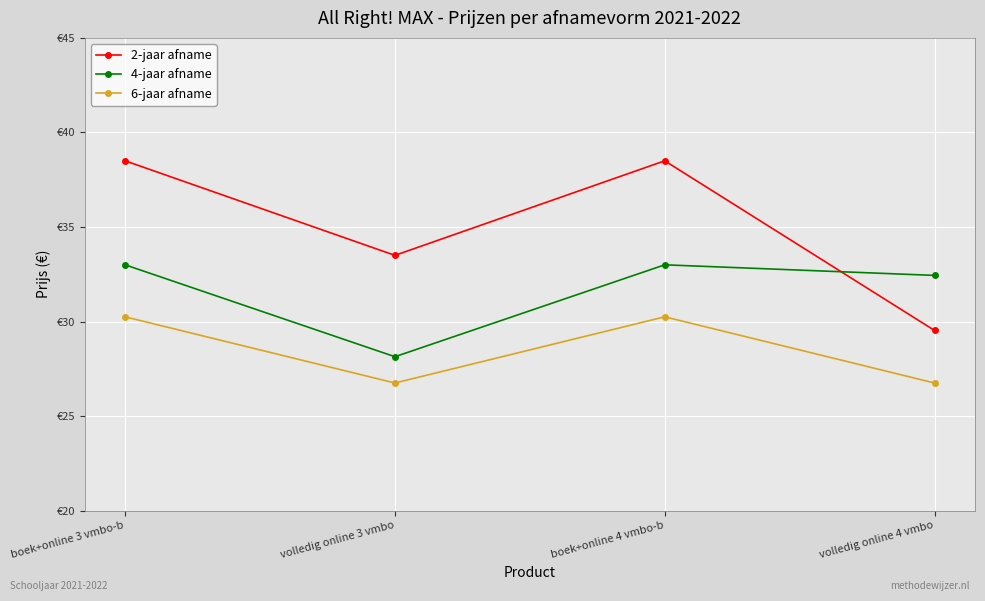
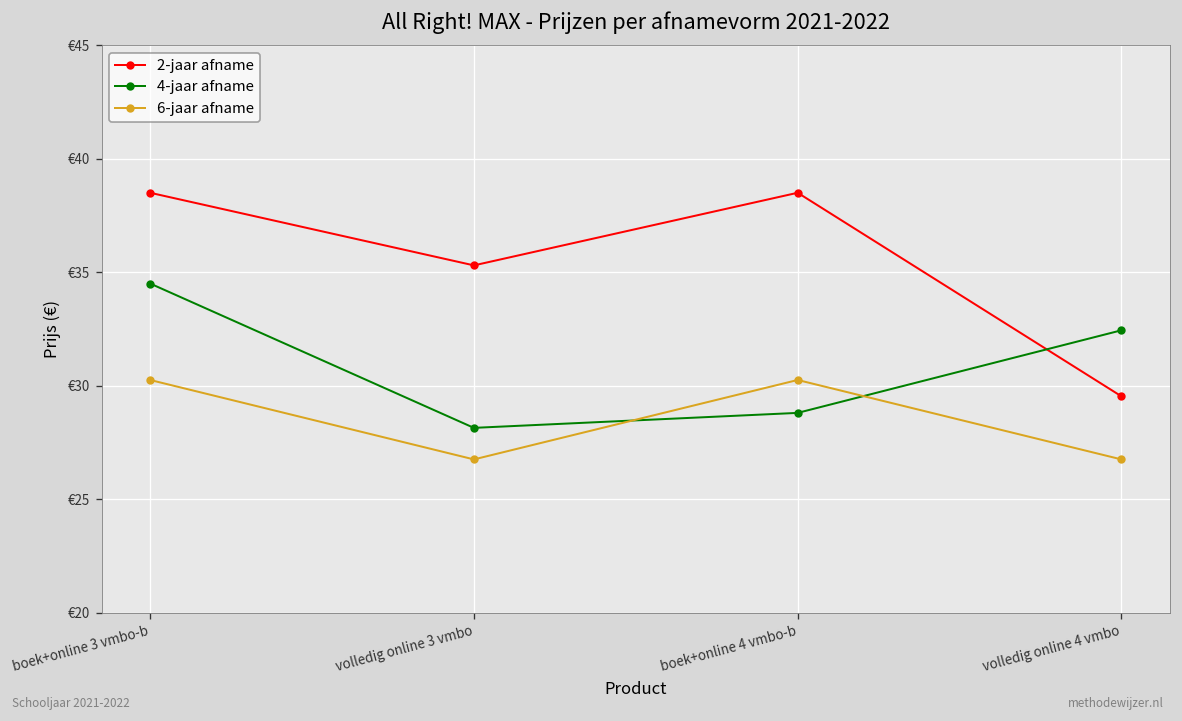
4-jaar afname, boek+online 3 vmbo-b: €33.0 -> €34.5
2-jaar afname, volledig online 3 vmbo: €33.5 -> €35.3
4-jaar afname, boek+online 4 vmbo-b: €33.0 -> €28.8
